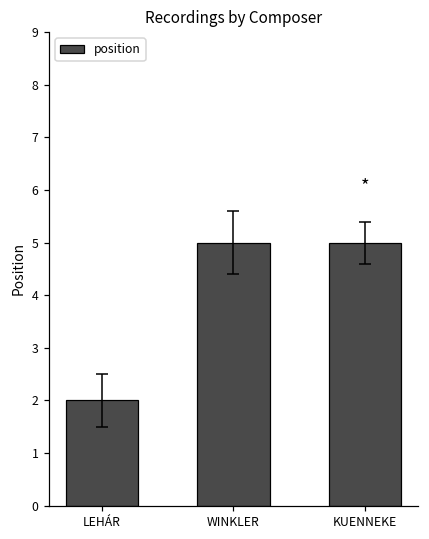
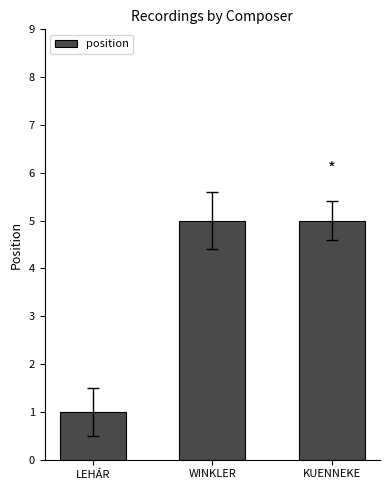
position, LEHÁR: 2 -> 1
